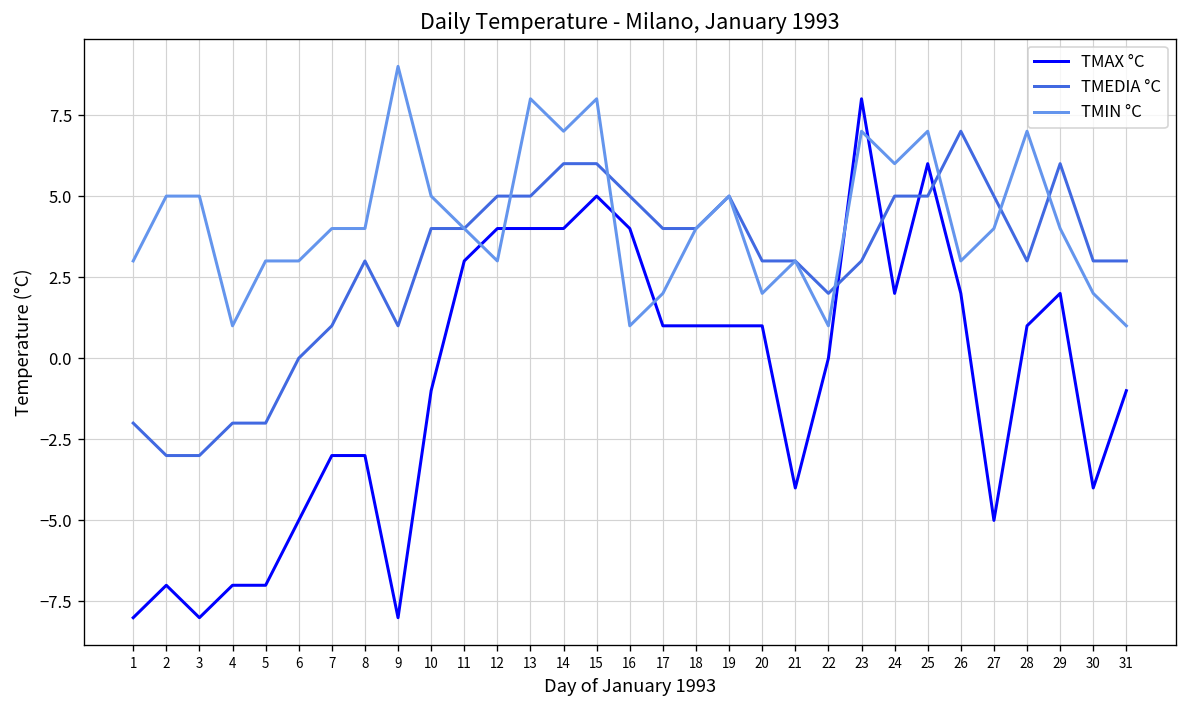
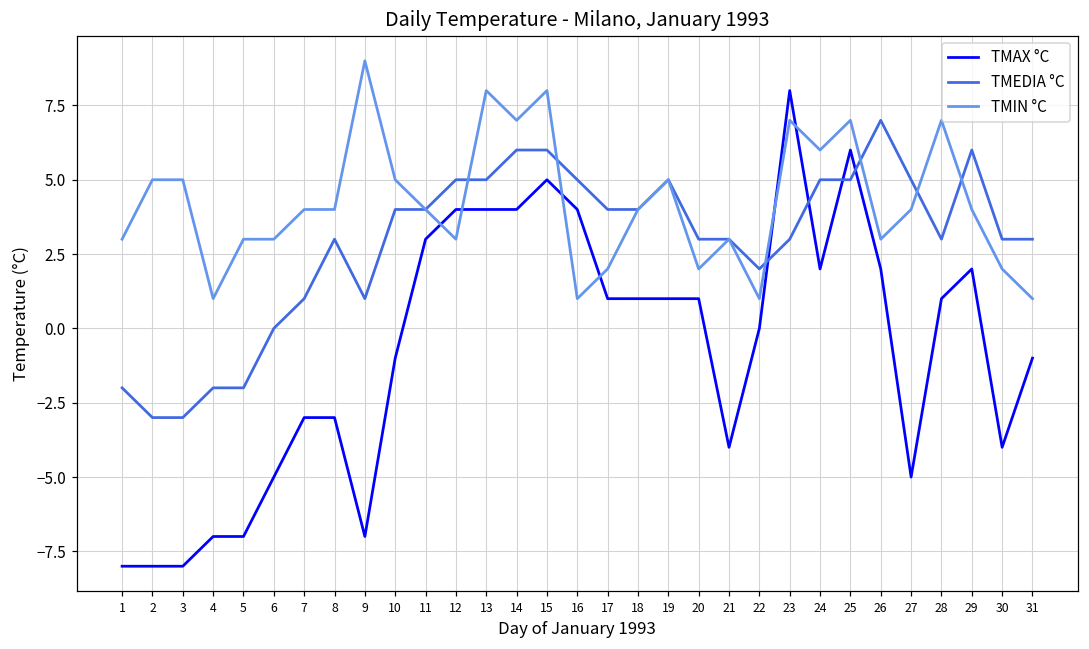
TMAX °C, 2: -7 -> -8
TMAX °C, 9: -8 -> -7
